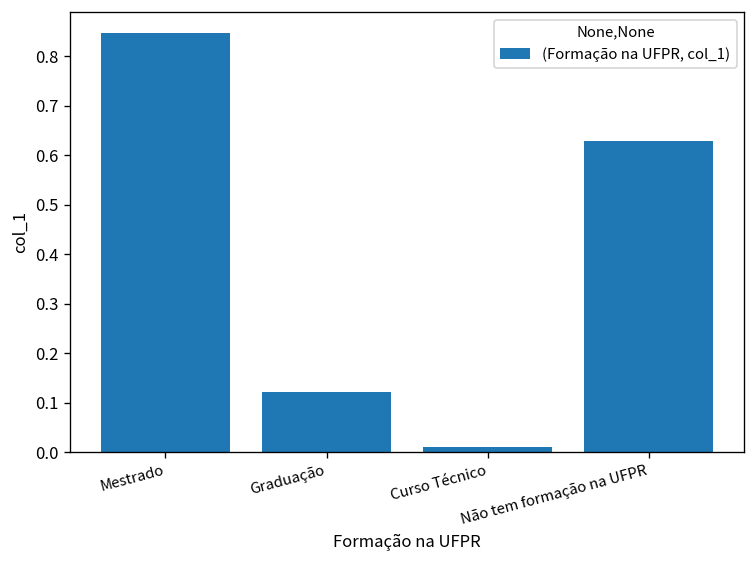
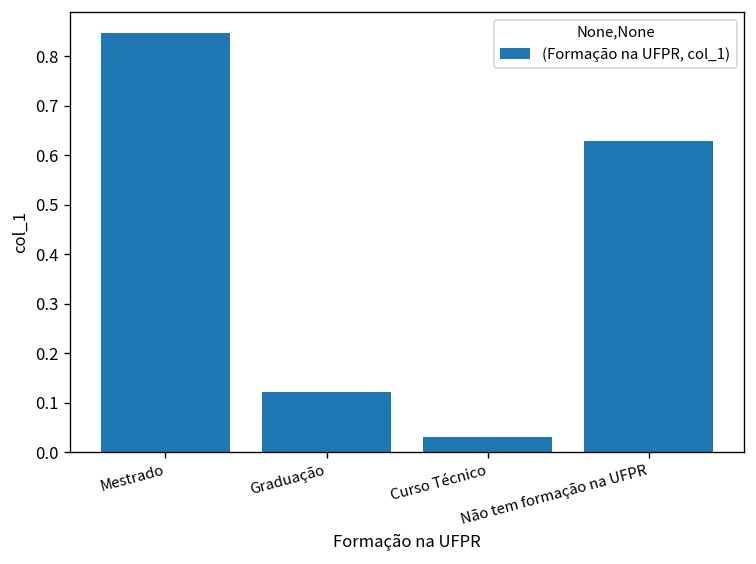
Curso Técnico: 0.01 -> 0.03
